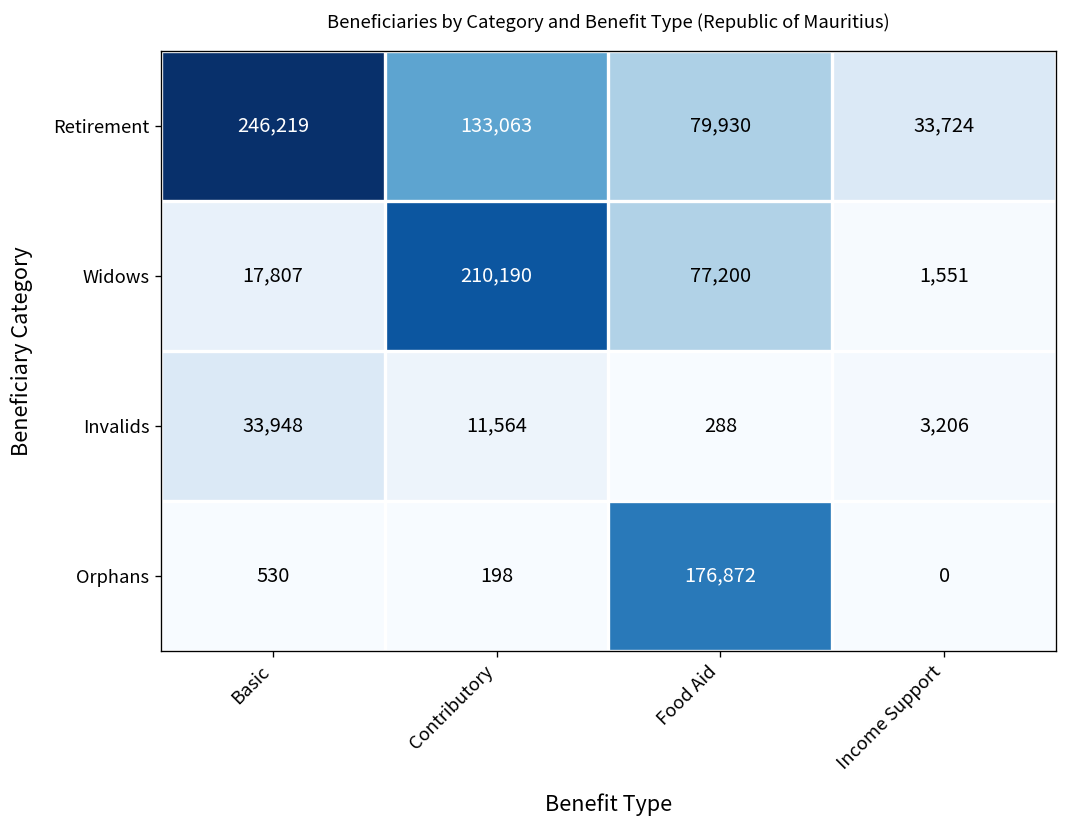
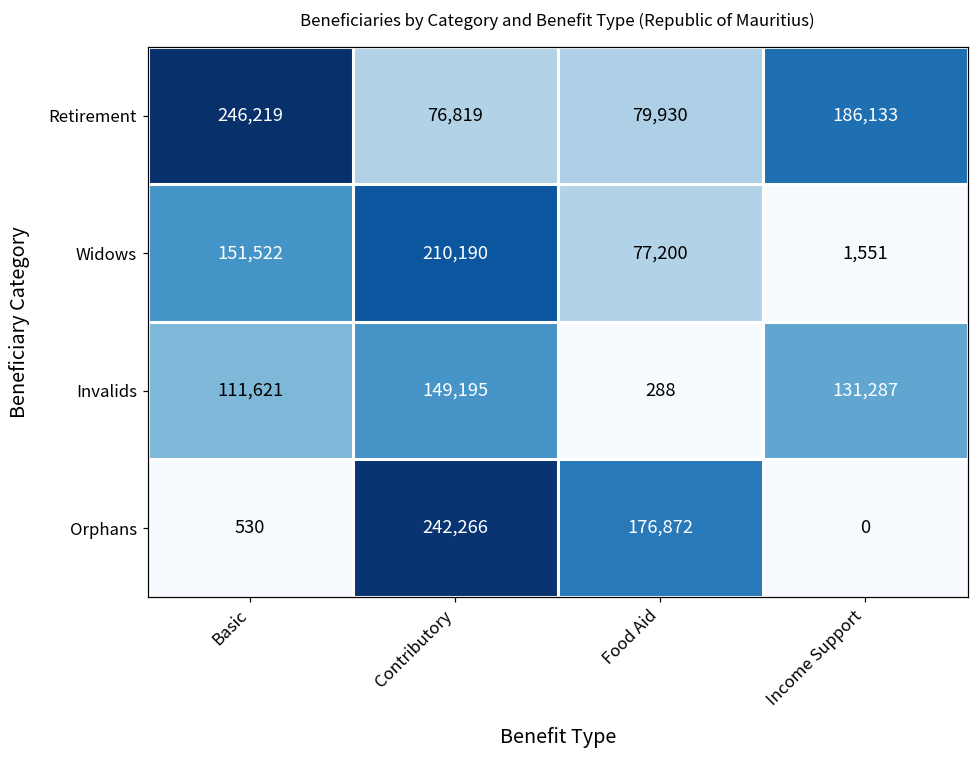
Retirement, Contributory: 133,063 -> 76,819
Retirement, Income Support: 33,724 -> 186,133
Widows, Basic: 17,807 -> 151,522
Invalids, Basic: 33,948 -> 111,621
Invalids, Contributory: 11,564 -> 149,195
Invalids, Income Support: 3,206 -> 131,287
Orphans, Contributory: 198 -> 242,266
